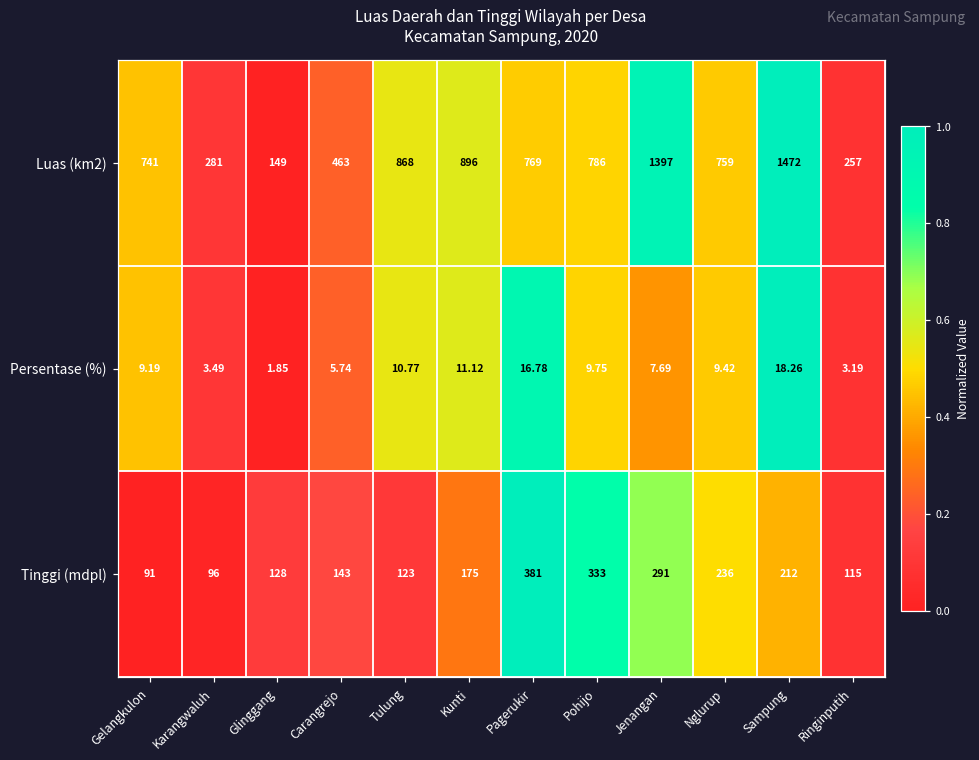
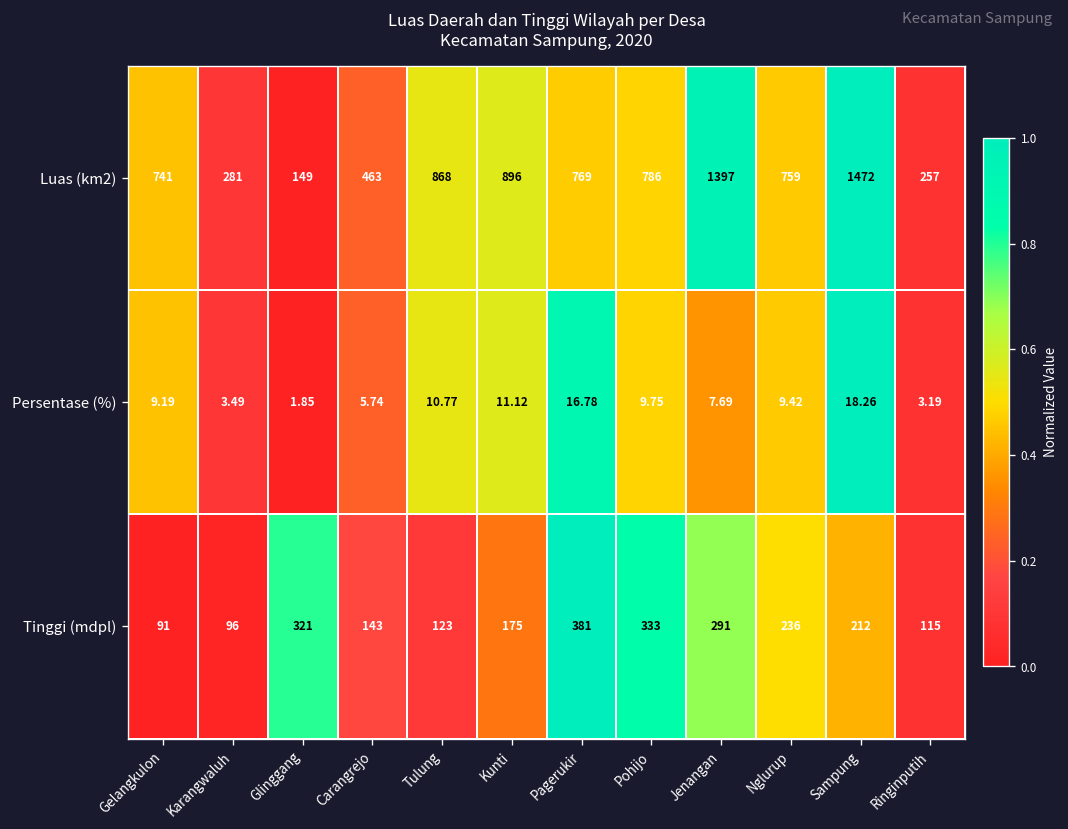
Tinggi (mdpl), Glinggang: 128 -> 321
